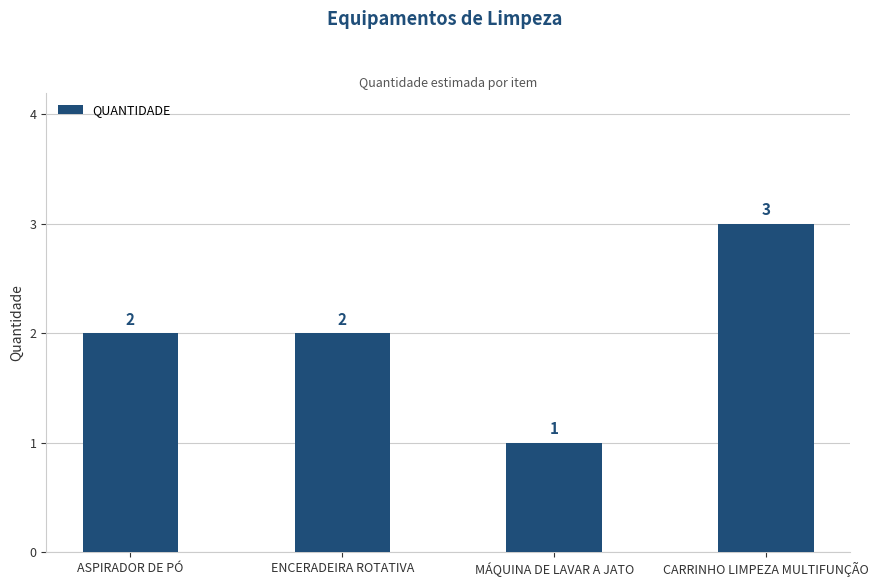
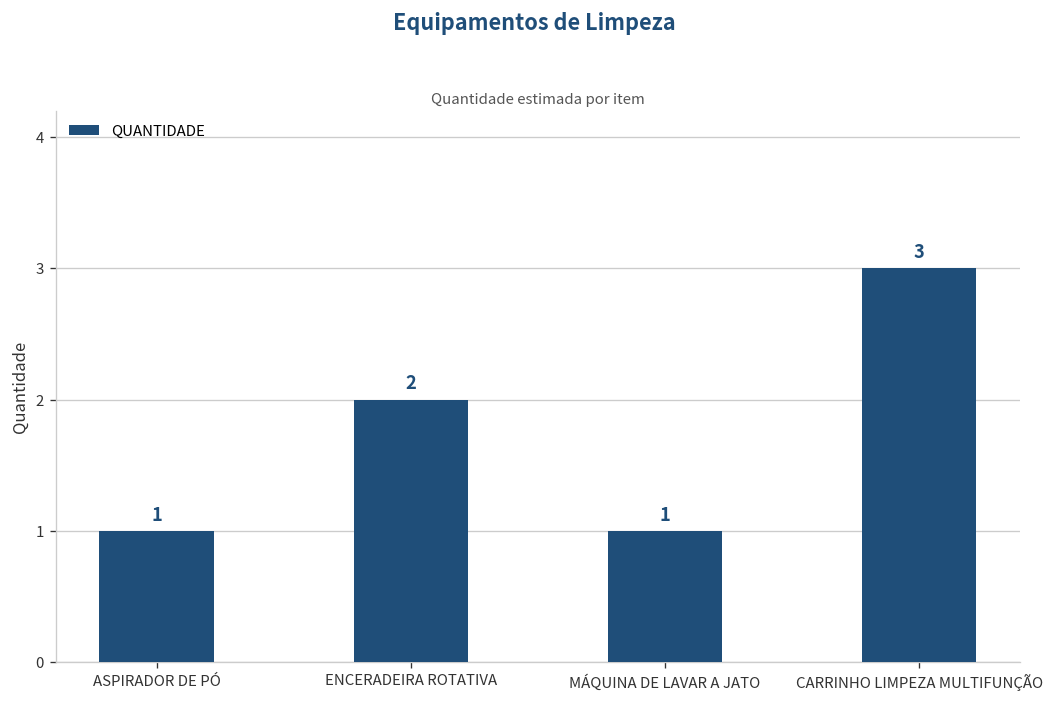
ASPIRADOR DE PÓ: 2 -> 1
